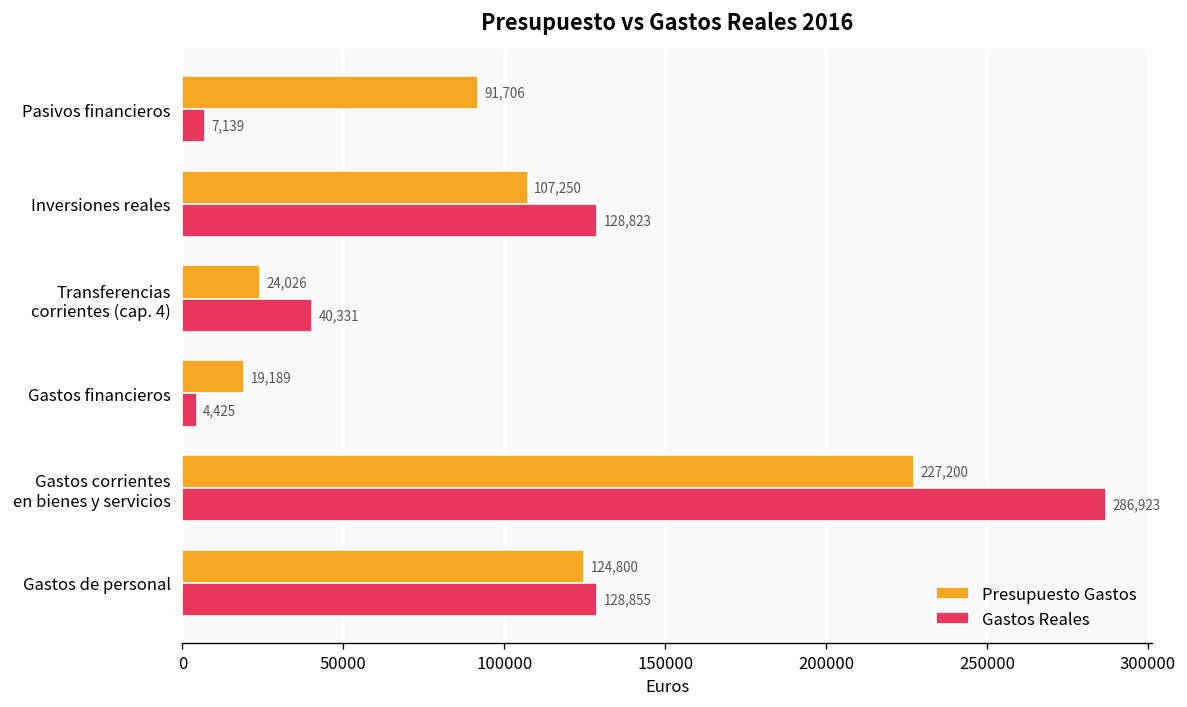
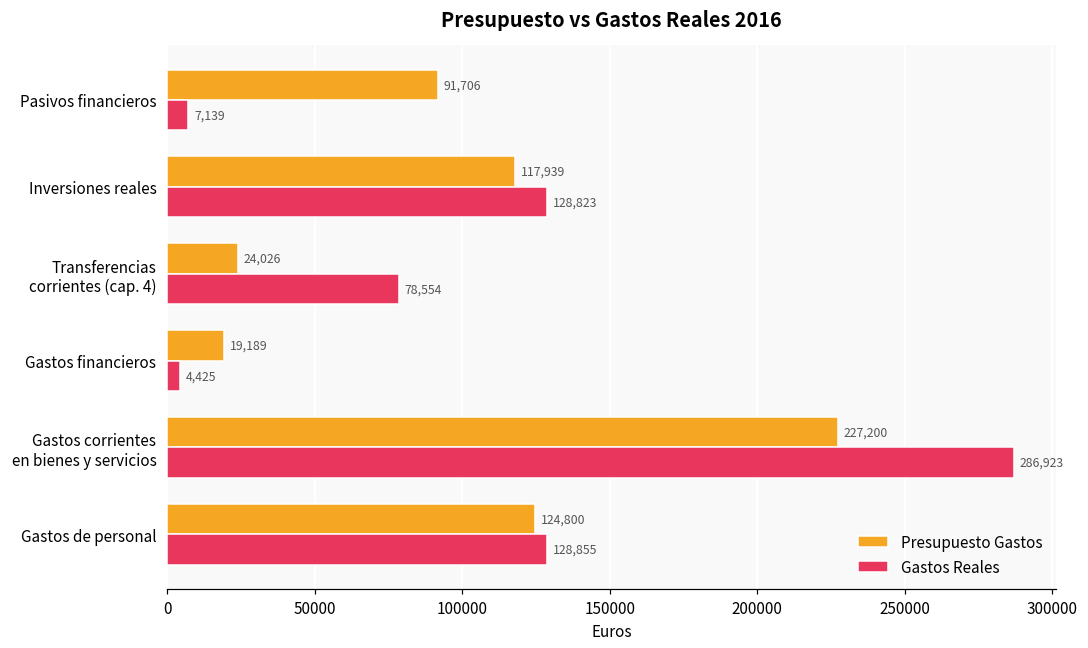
Presupuesto Gastos, Inversiones reales: 107,250 -> 117,939
Gastos Reales, Transferencias corrientes (cap. 4): 40,331 -> 78,554
